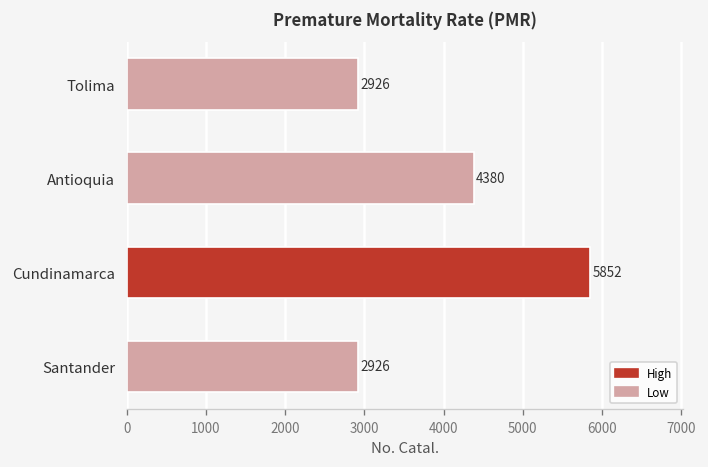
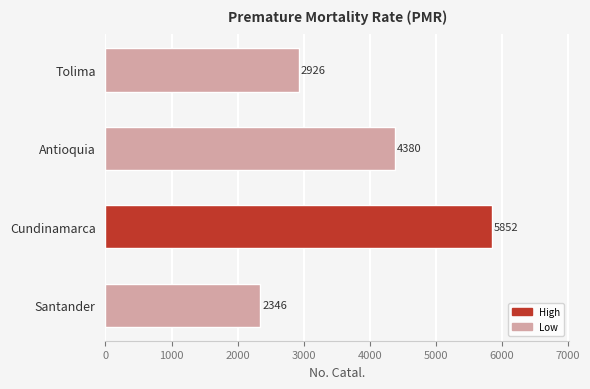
Santander: 2926 -> 2346
